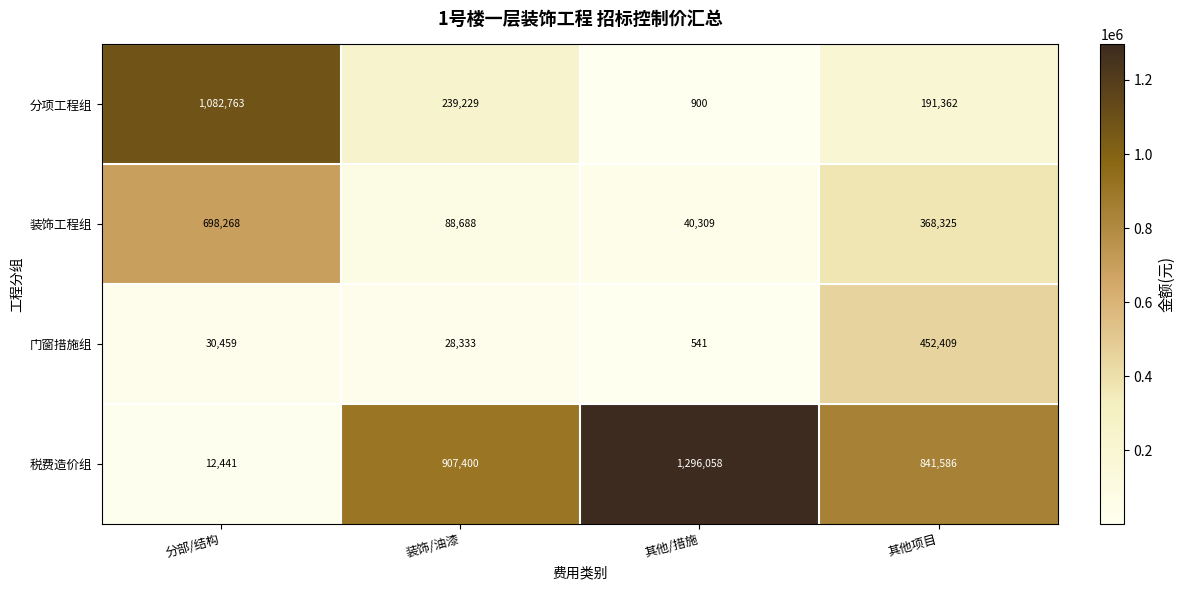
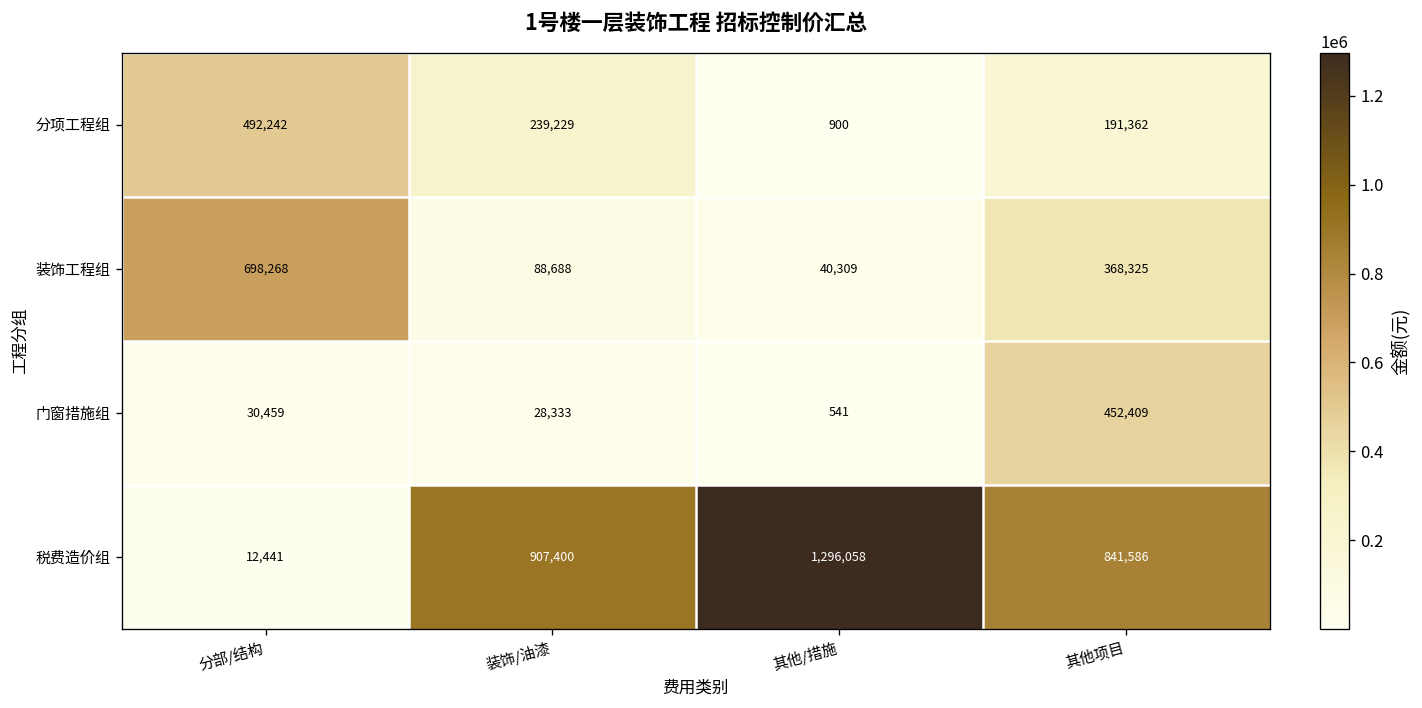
分项工程组, 分部/结构: 1,082,763 -> 492,242
